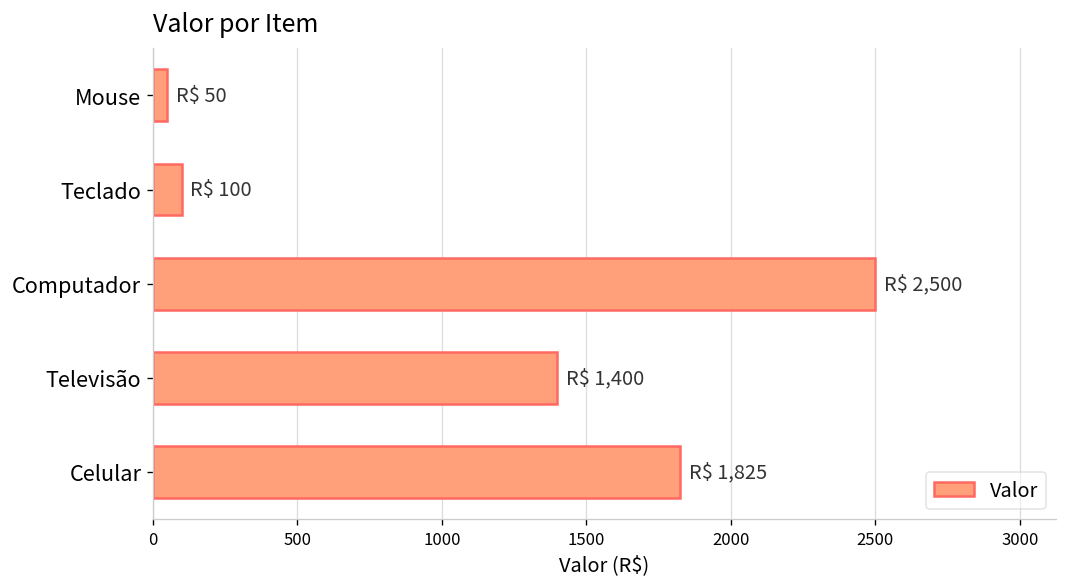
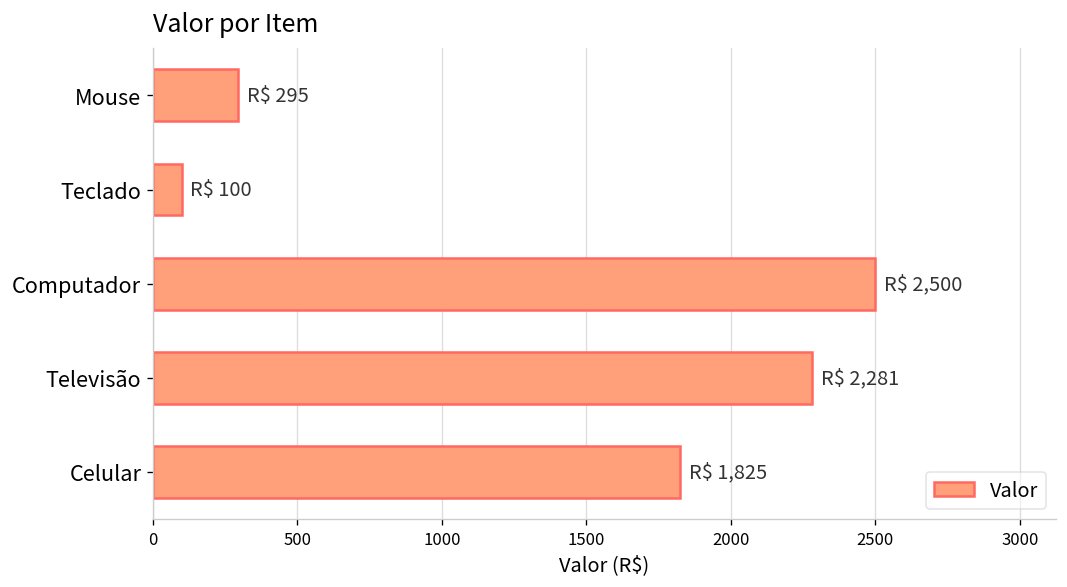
Mouse: 50 -> 295
Televisão: 1,400 -> 2,281
